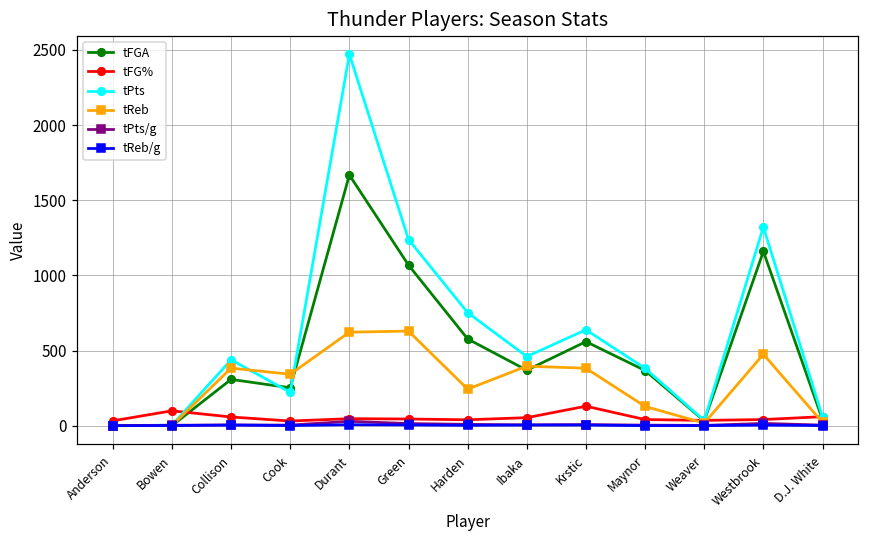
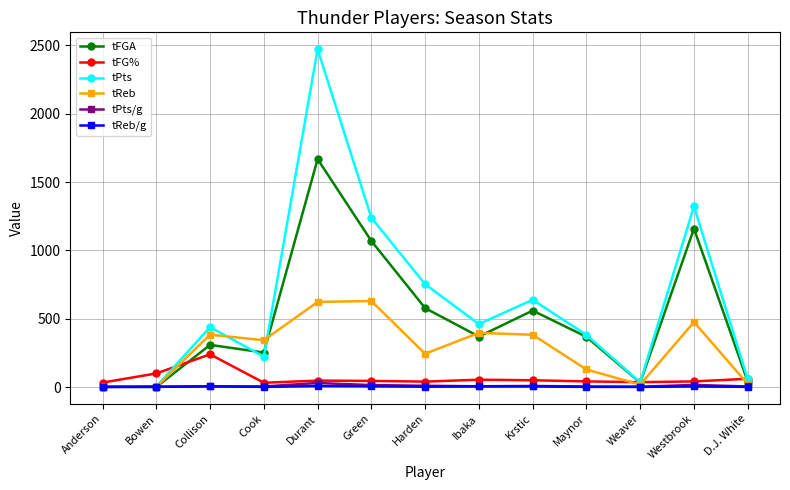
tFG%, Collison: 60 -> 240
tFG%, Krstic: 130 -> 50
